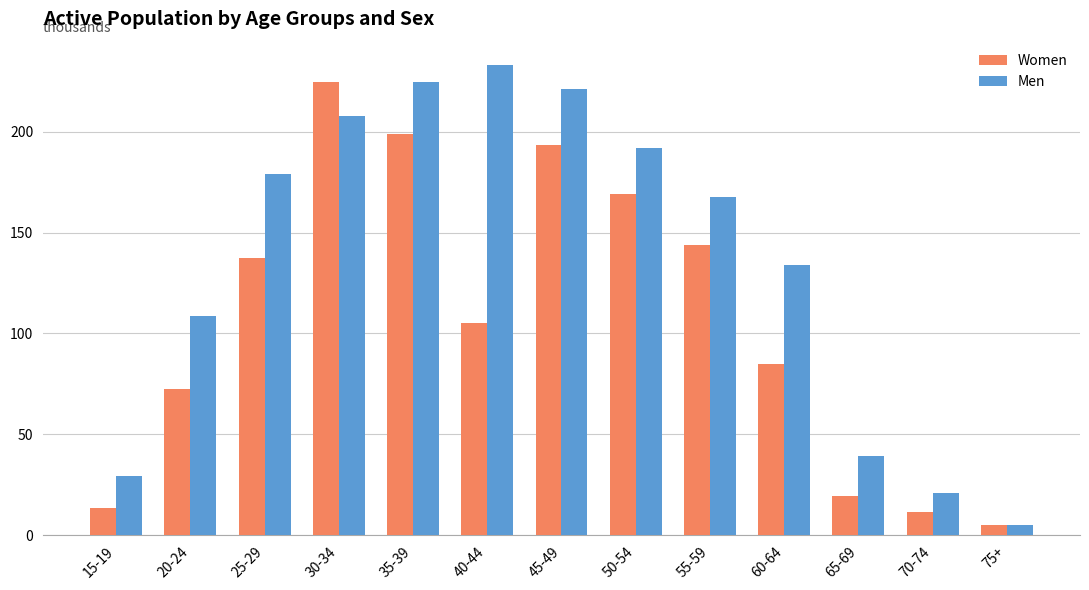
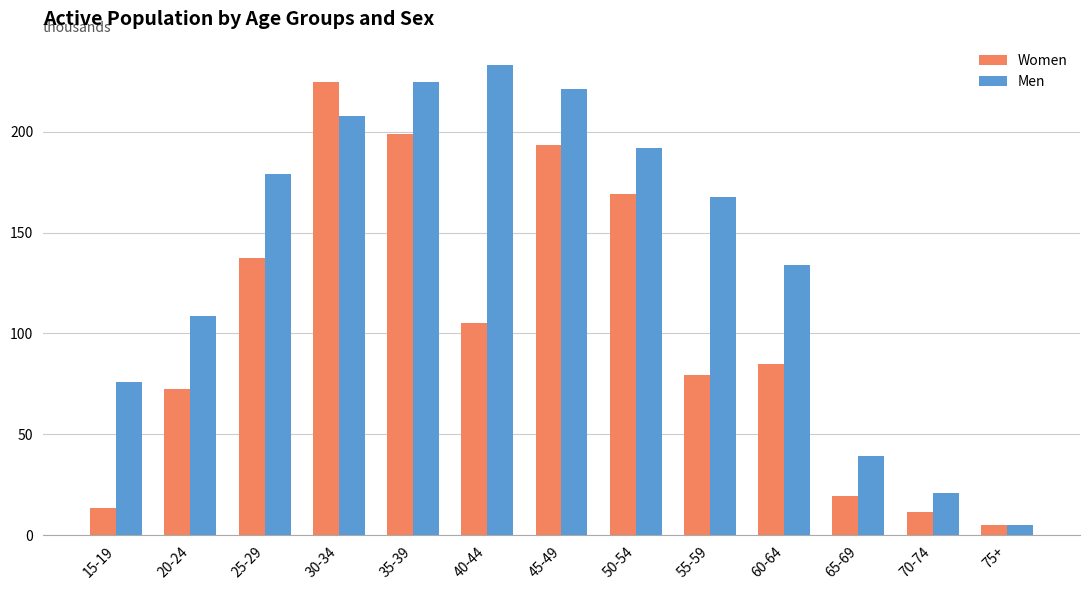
Men, 15-19: 29 -> 76
Women, 55-59: 144 -> 79
